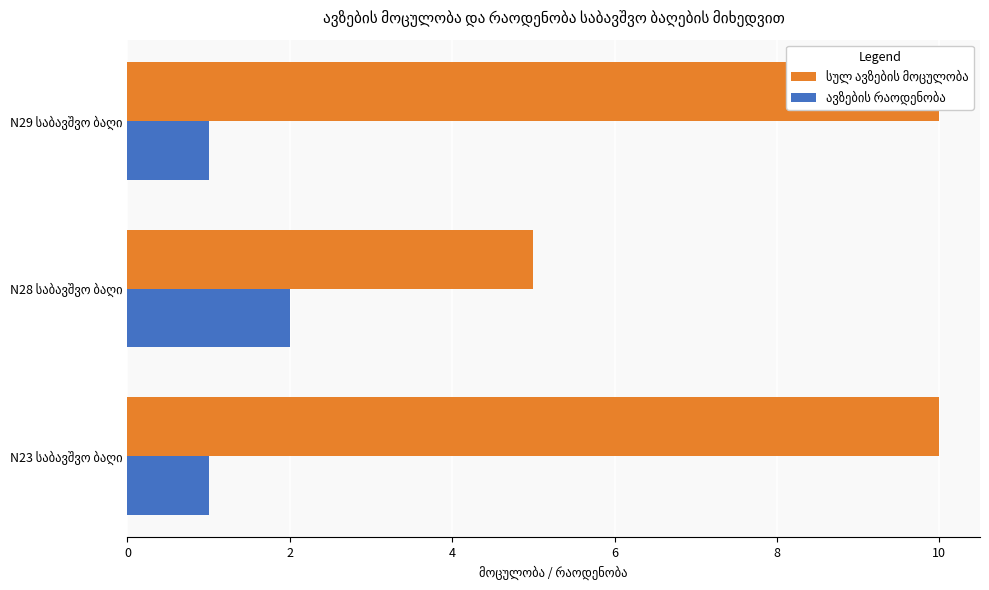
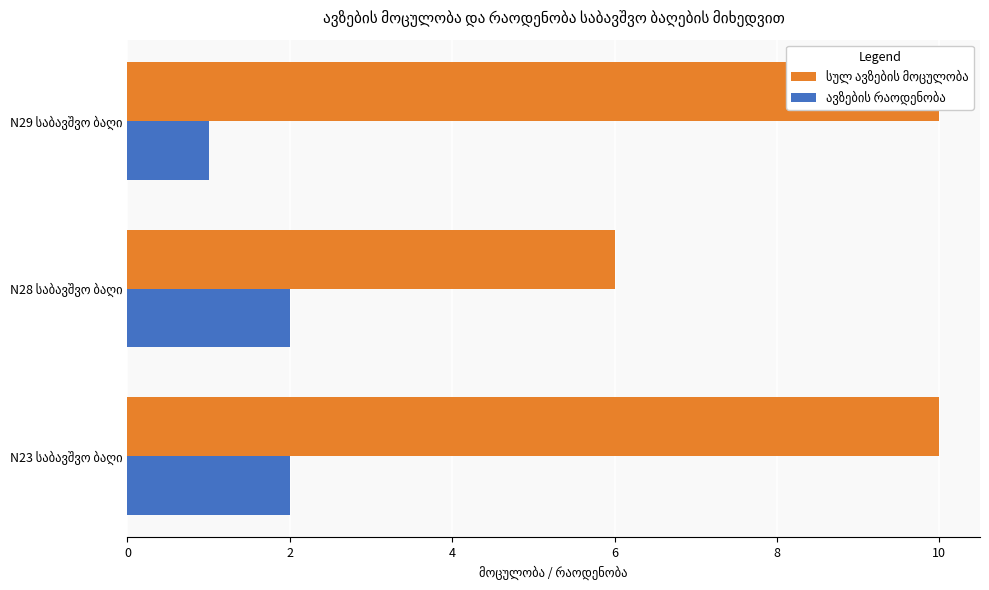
სულ ავზების მოცულობა, N28 საბავშვო ბაღი: 5 -> 6
ავზების რაოდენობა, N23 საბავშვო ბაღი: 1 -> 2
